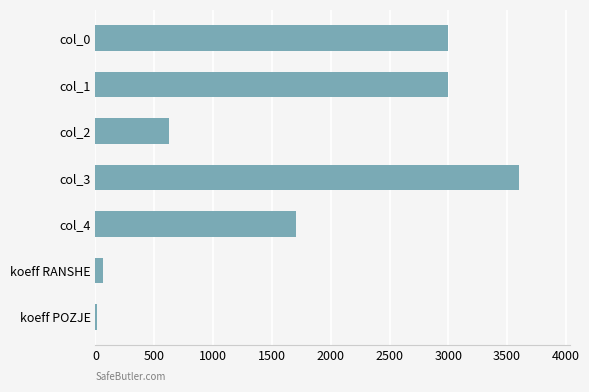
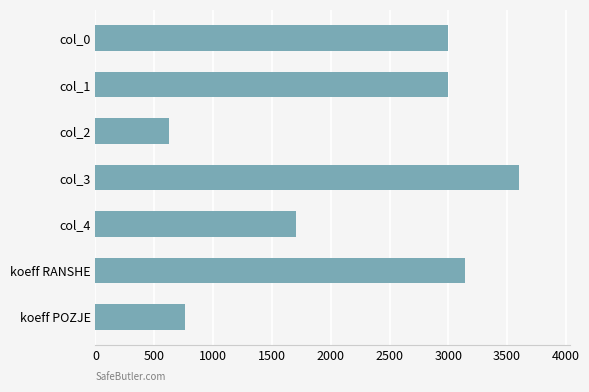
koeff RANSHE: 60 -> 3140
koeff POZJE: 10 -> 760
